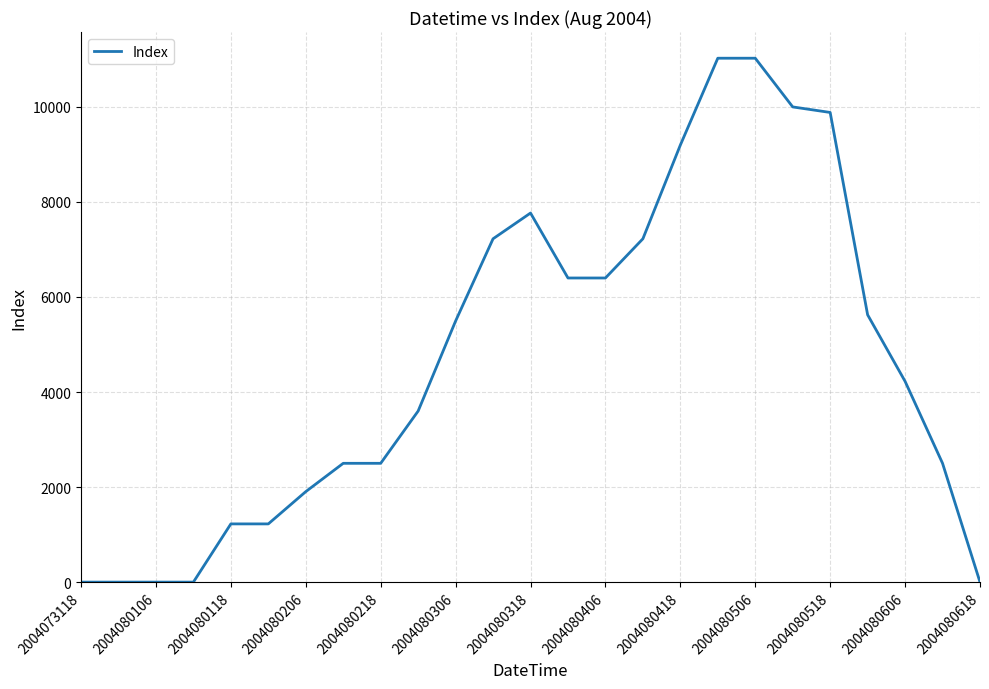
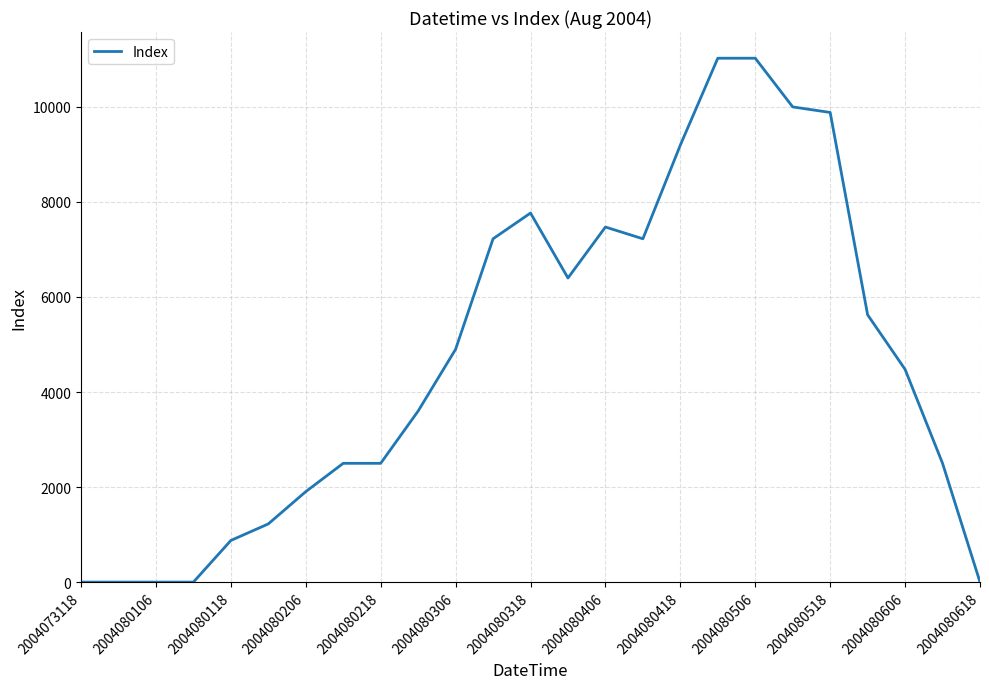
2004080118: 1200 -> 900
2004080306: 5500 -> 4900
2004080406: 6400 -> 7500
2004080606: 4200 -> 4500
